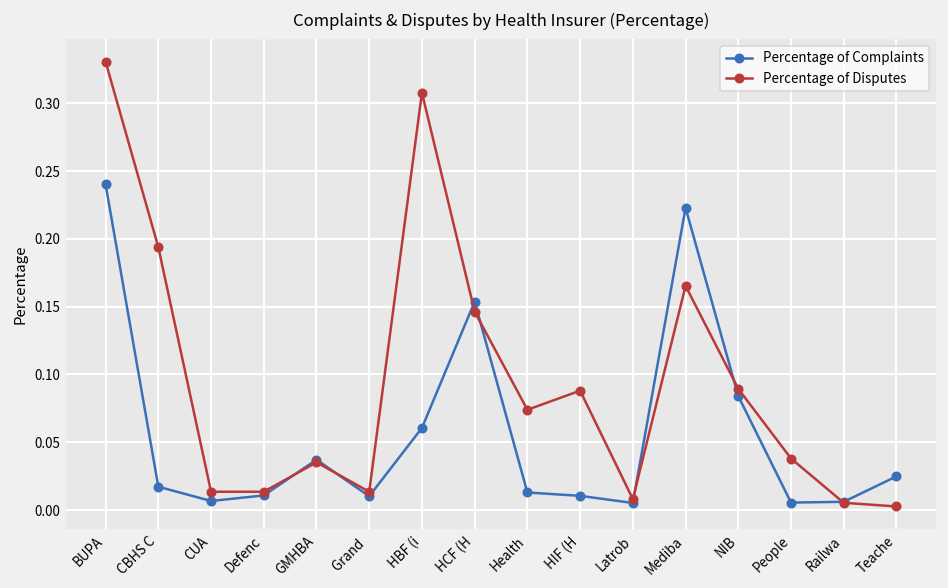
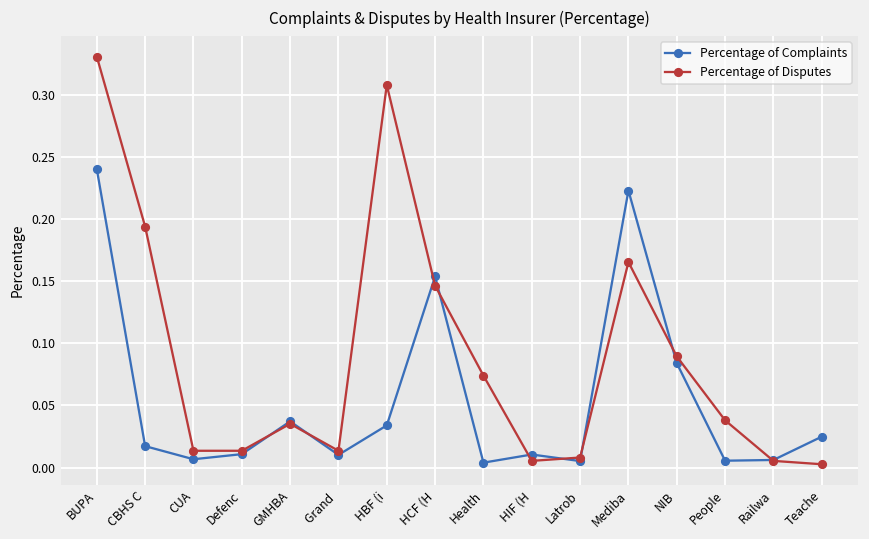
Percentage of Complaints, HBF (i: 0.061 -> 0.034
Percentage of Complaints, Health: 0.013 -> 0.004
Percentage of Disputes, HIF (H: 0.088 -> 0.005
